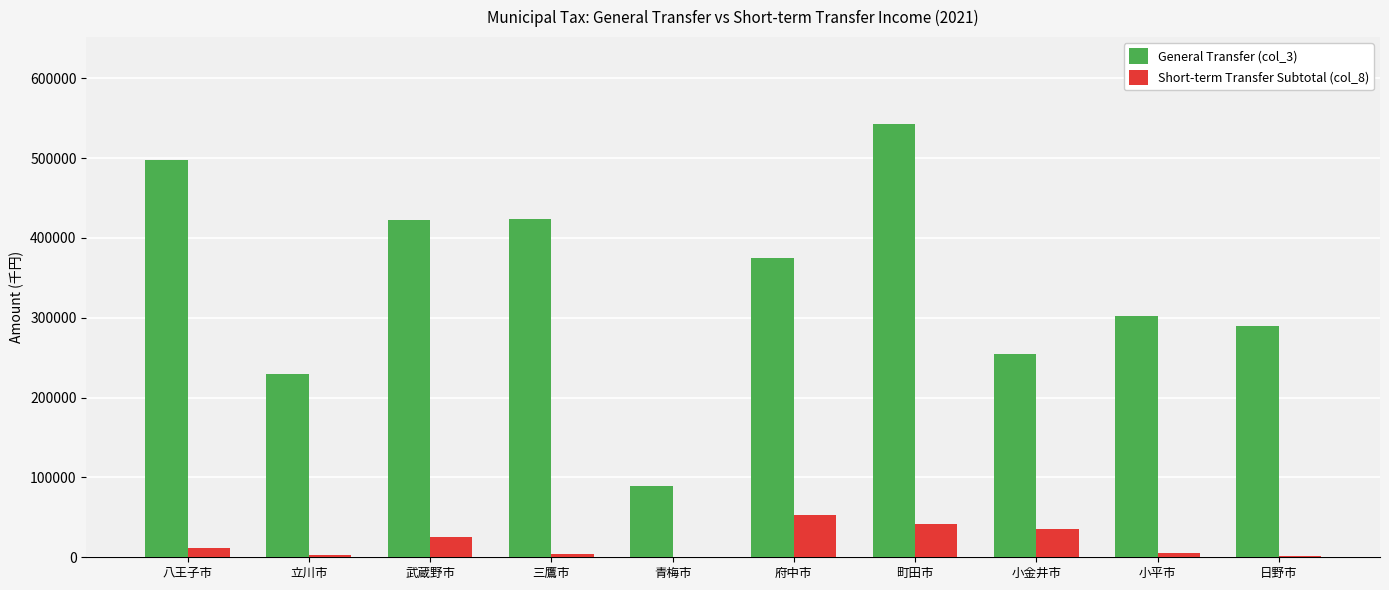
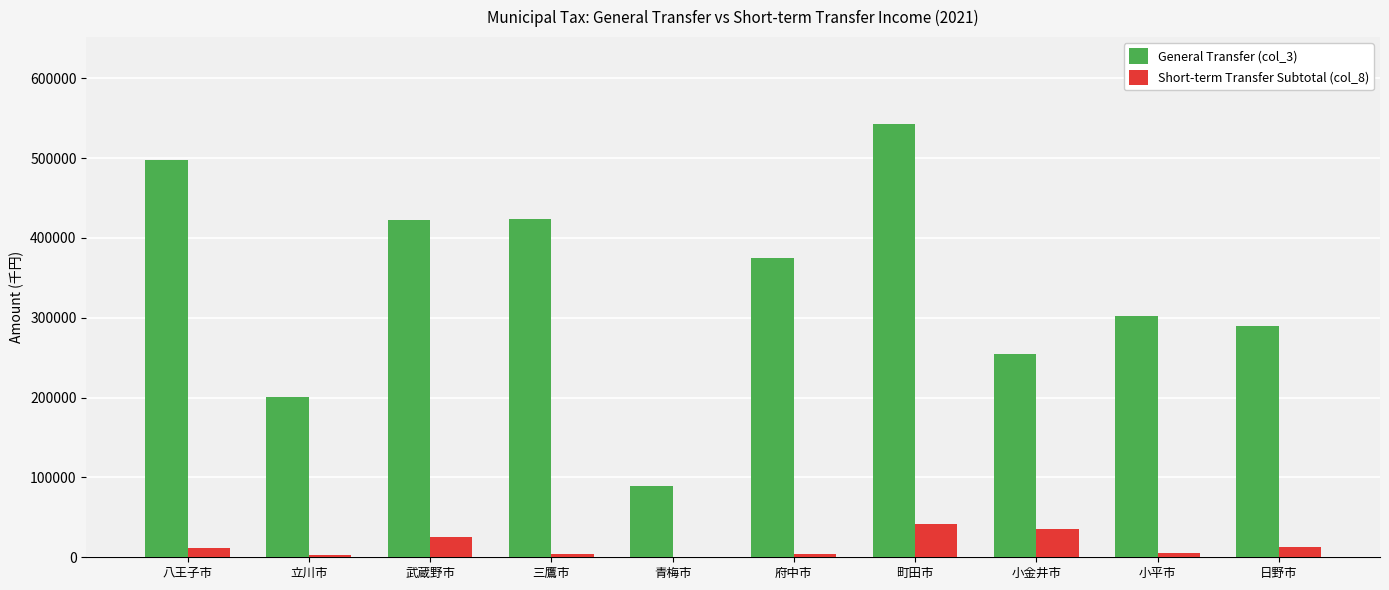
General Transfer (col_3), 立川市: 230000 -> 200000
Short-term Transfer Subtotal (col_8), 府中市: 50000 -> 0
Short-term Transfer Subtotal (col_8), 日野市: 0 -> 10000
